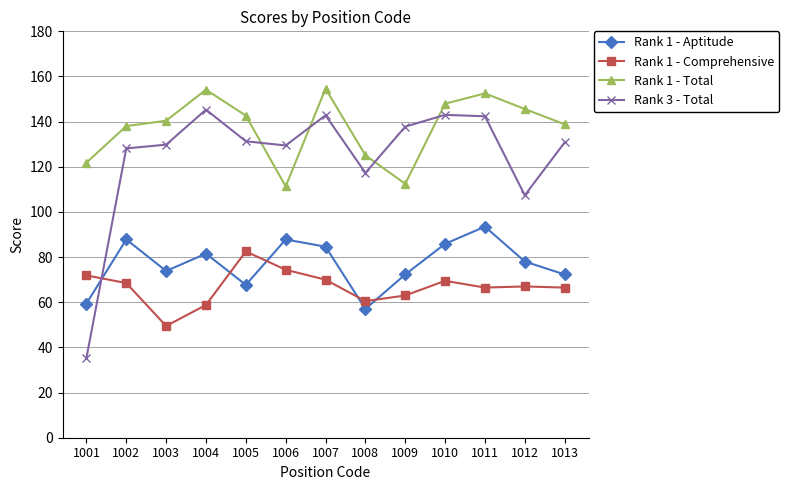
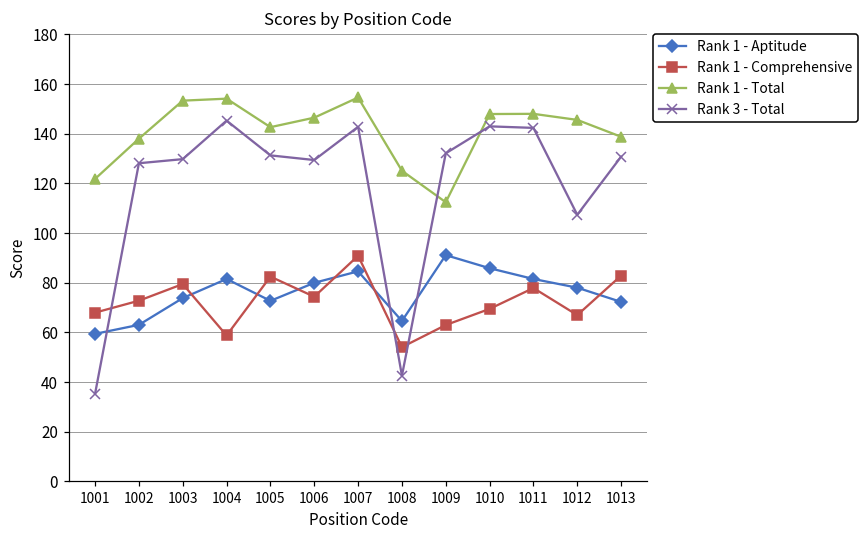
Rank 1 - Comprehensive, 1001: 72 -> 68
Rank 1 - Aptitude, 1002: 88 -> 63
Rank 1 - Comprehensive, 1002: 69 -> 73
Rank 1 - Comprehensive, 1003: 50 -> 80
Rank 1 - Total, 1003: 140 -> 153
Rank 1 - Aptitude, 1005: 68 -> 73
Rank 1 - Aptitude, 1006: 88 -> 80
Rank 1 - Total, 1006: 111 -> 147
Rank 1 - Comprehensive, 1007: 70 -> 91
Rank 1 - Aptitude, 1008: 57 -> 65
Rank 1 - Comprehensive, 1008: 61 -> 54
Rank 3 - Total, 1008: 117 -> 43
Rank 1 - Aptitude, 1009: 72 -> 91
Rank 3 - Total, 1009: 138 -> 132
Rank 1 - Aptitude, 1011: 93 -> 82
Rank 1 - Comprehensive, 1011: 67 -> 78
Rank 1 - Total, 1011: 153 -> 148
Rank 1 - Comprehensive, 1013: 67 -> 83
